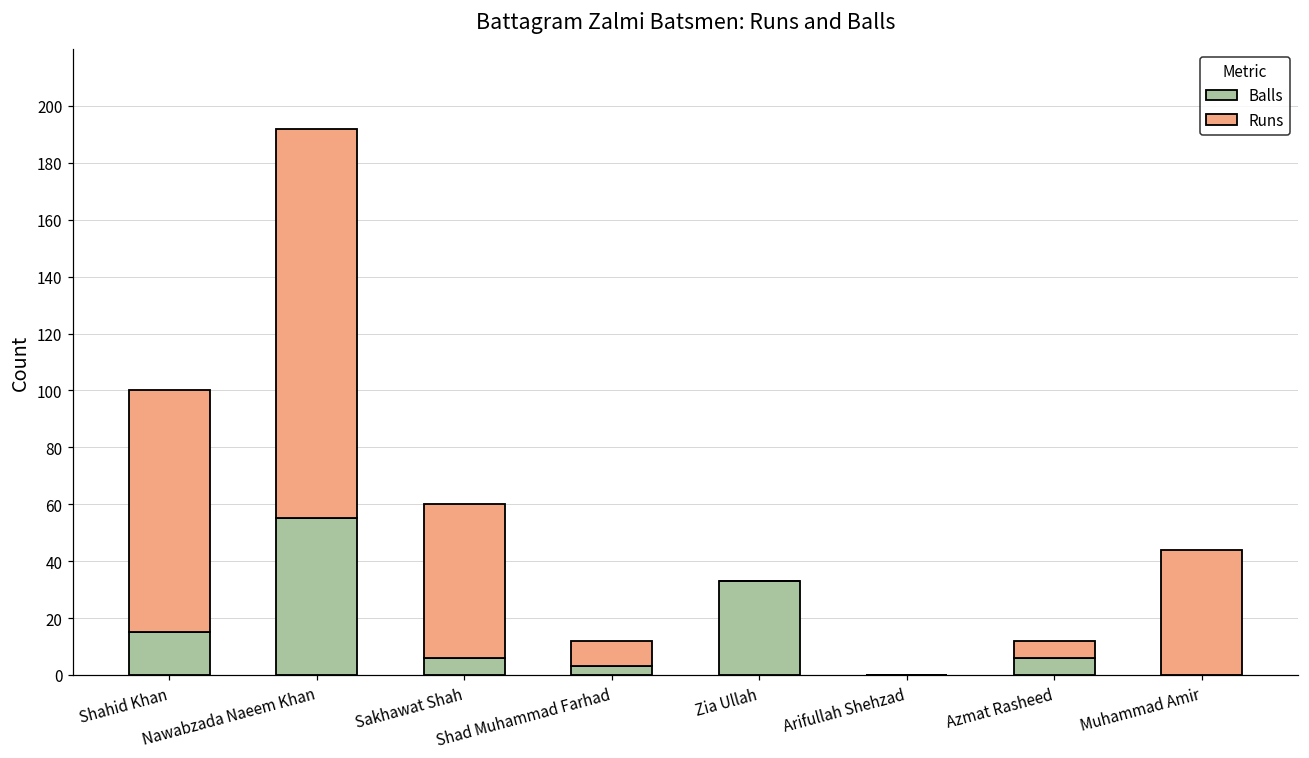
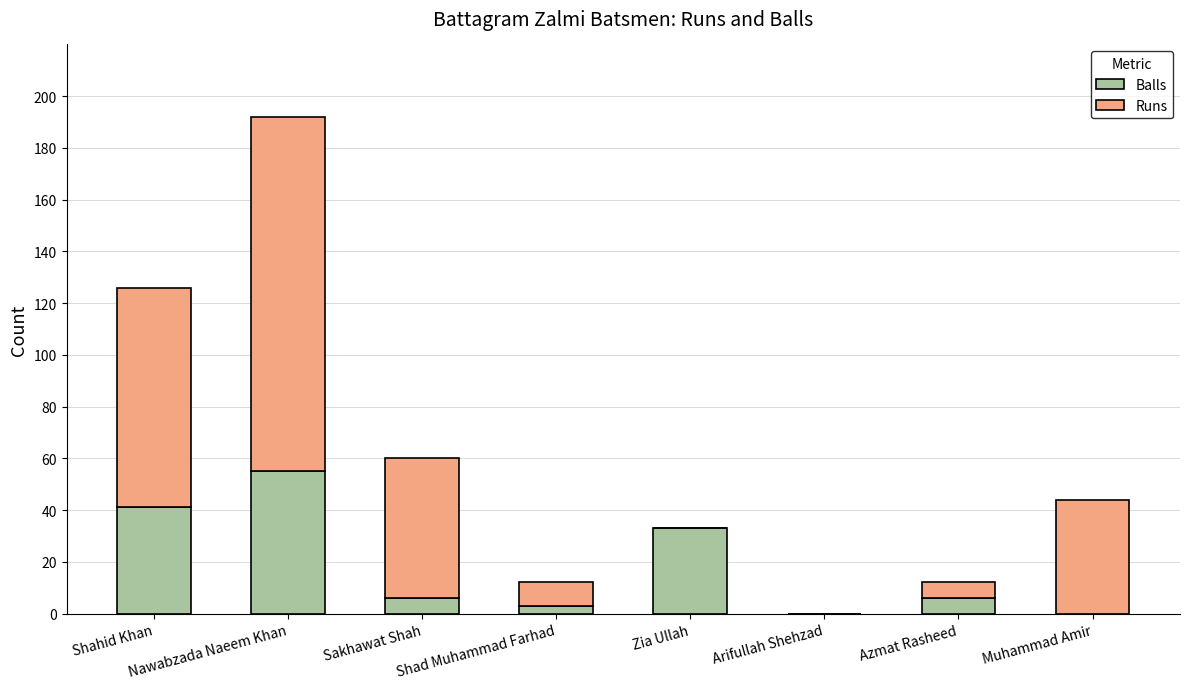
Balls, Shahid Khan: 15 -> 41
